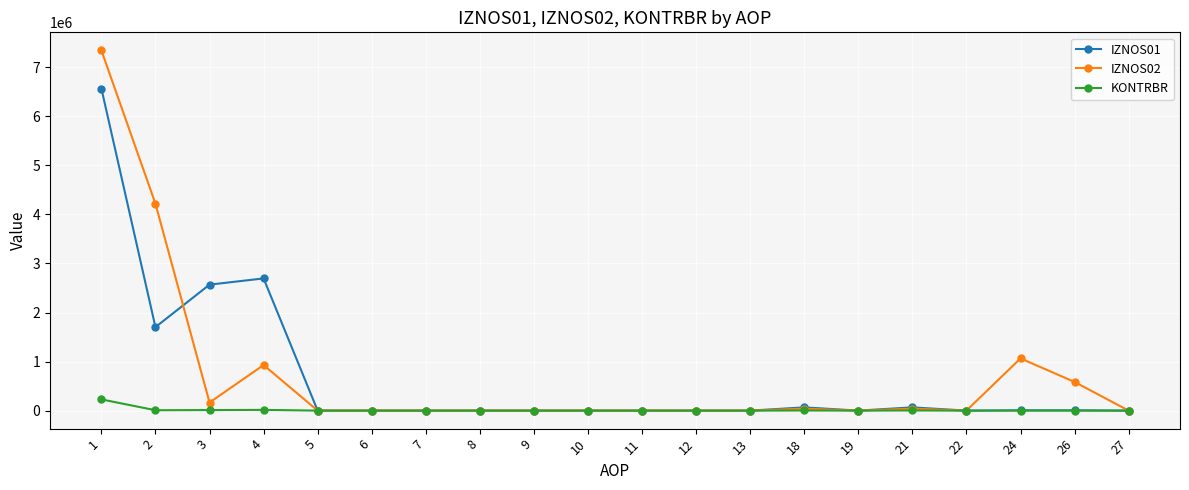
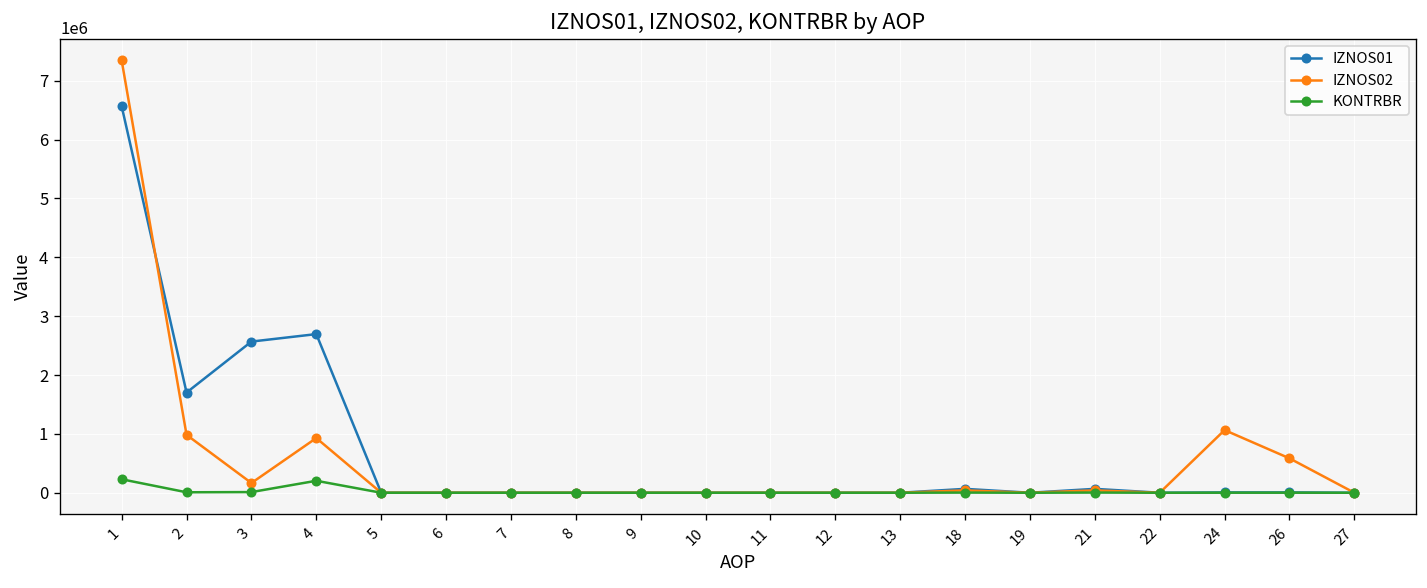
IZNOS02, 2: 4200000 -> 1000000
KONTRBR, 4: 0 -> 200000
